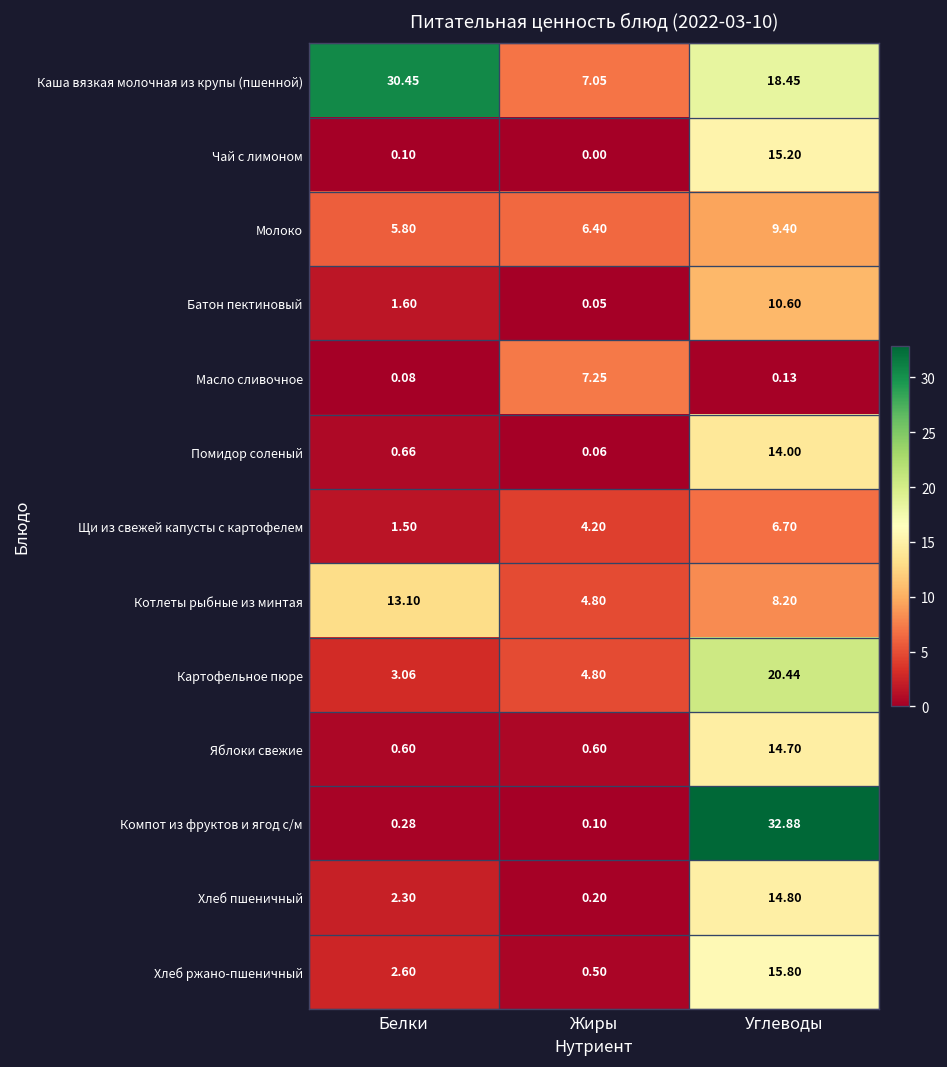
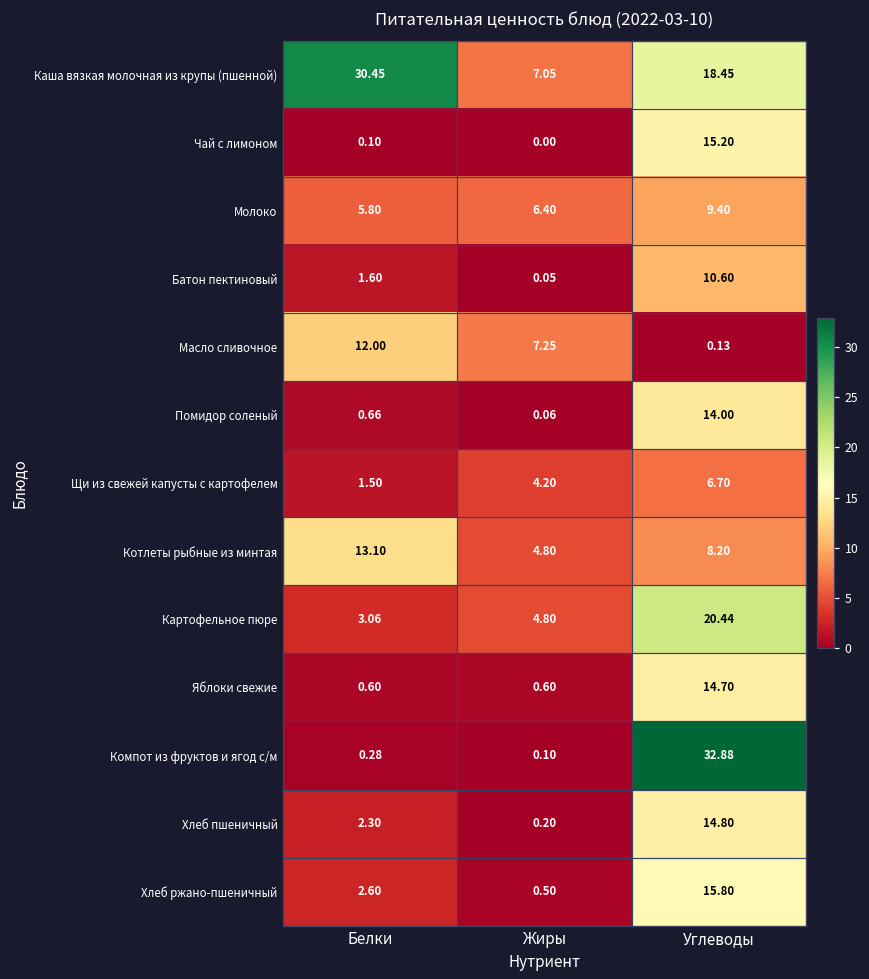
Масло сливочное, Белки: 0.08 -> 12.00
